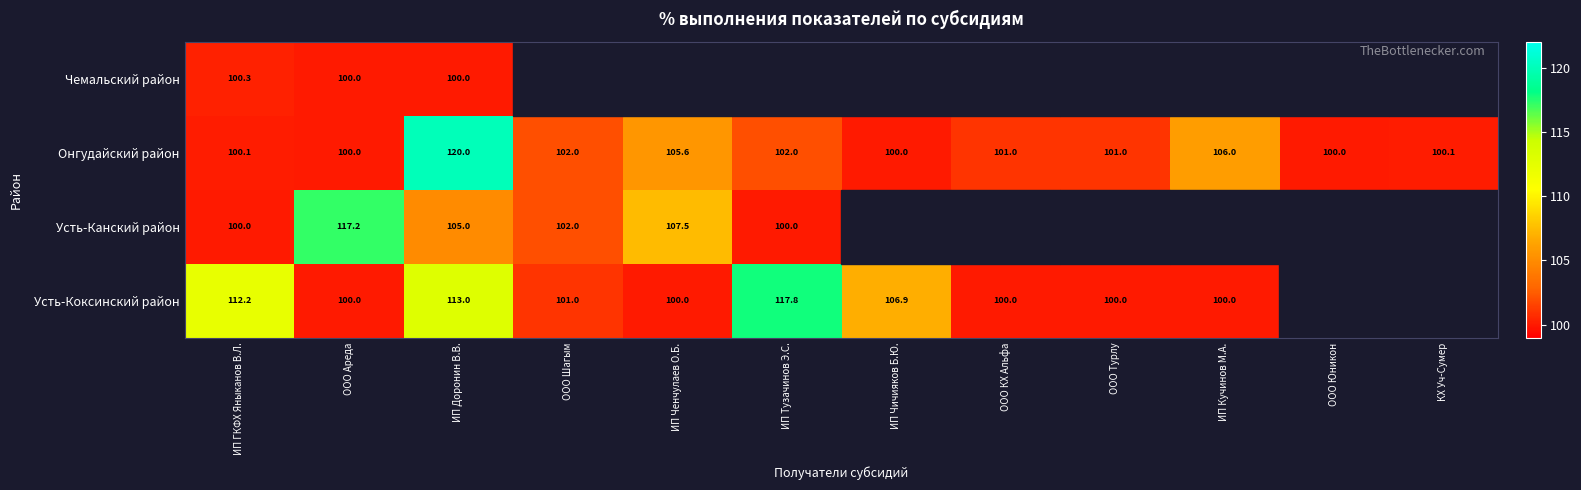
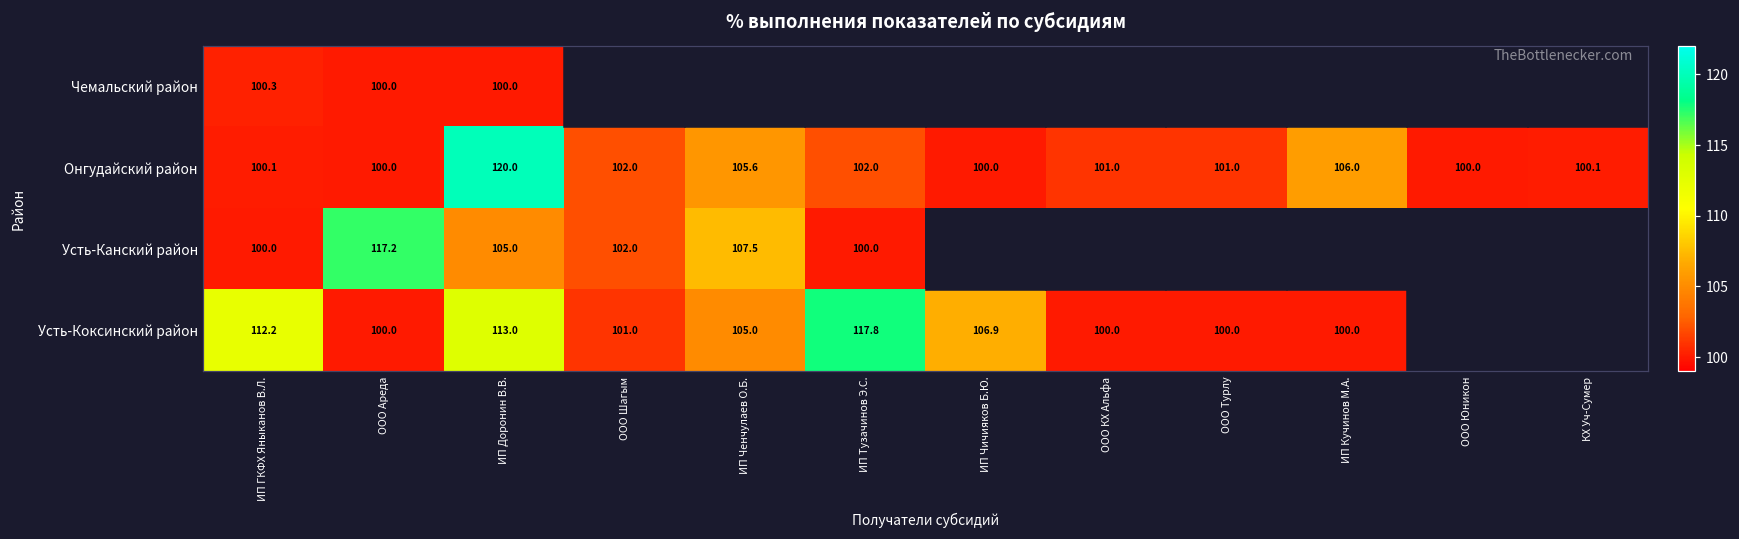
Усть-Коксинский район, ИП Ченчулаев О.Б.: 100.0 -> 105.0
